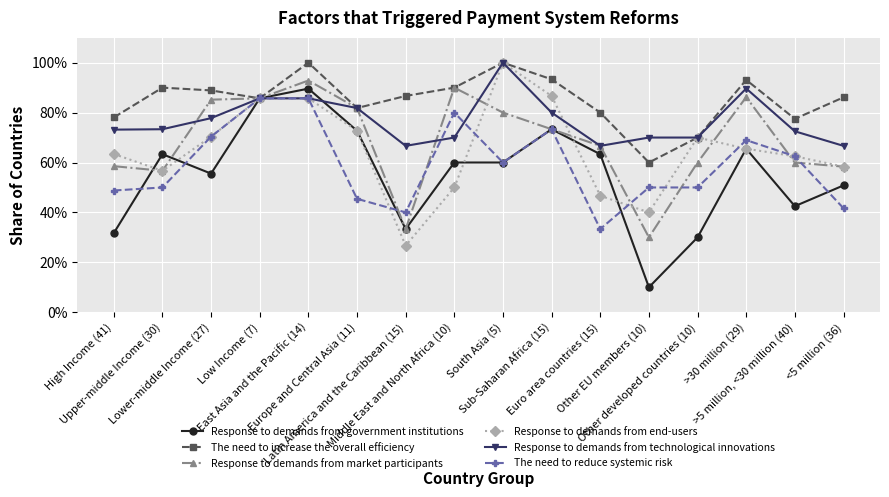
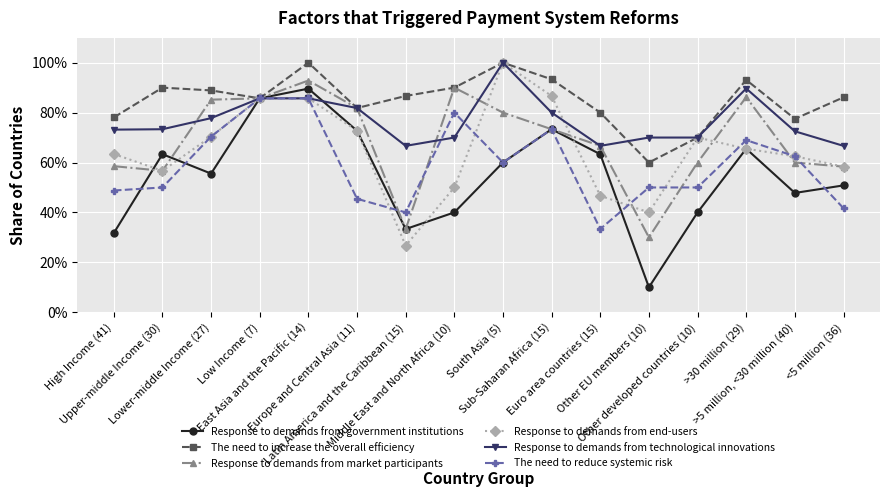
Response to demands from government institutions, Middle East and North Africa (10): 60% -> 40%
Response to demands from government institutions, Other developed countries (10): 30% -> 40%
Response to demands from government institutions, >5 million, <30 million (40): 43% -> 48%
